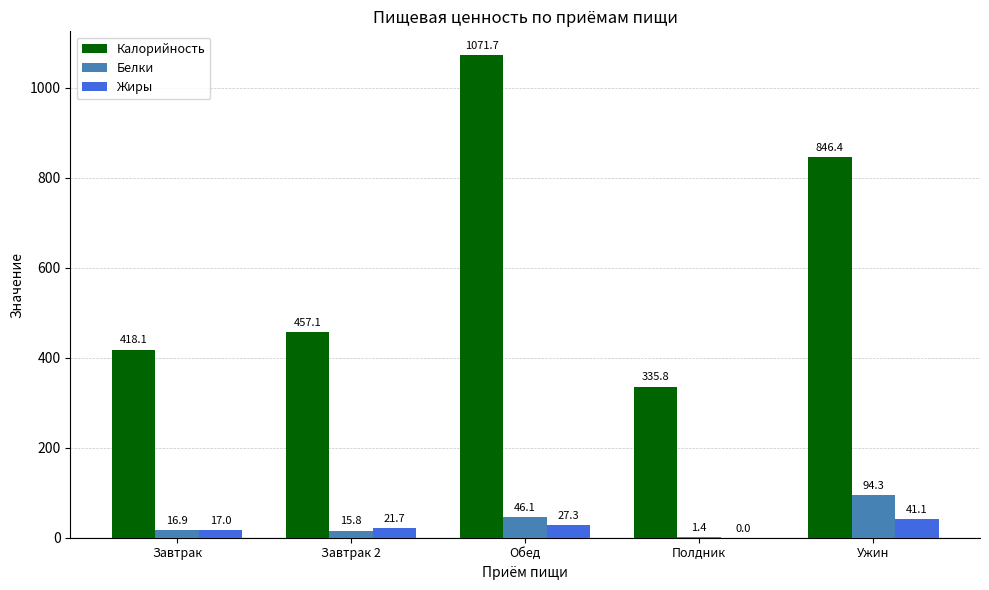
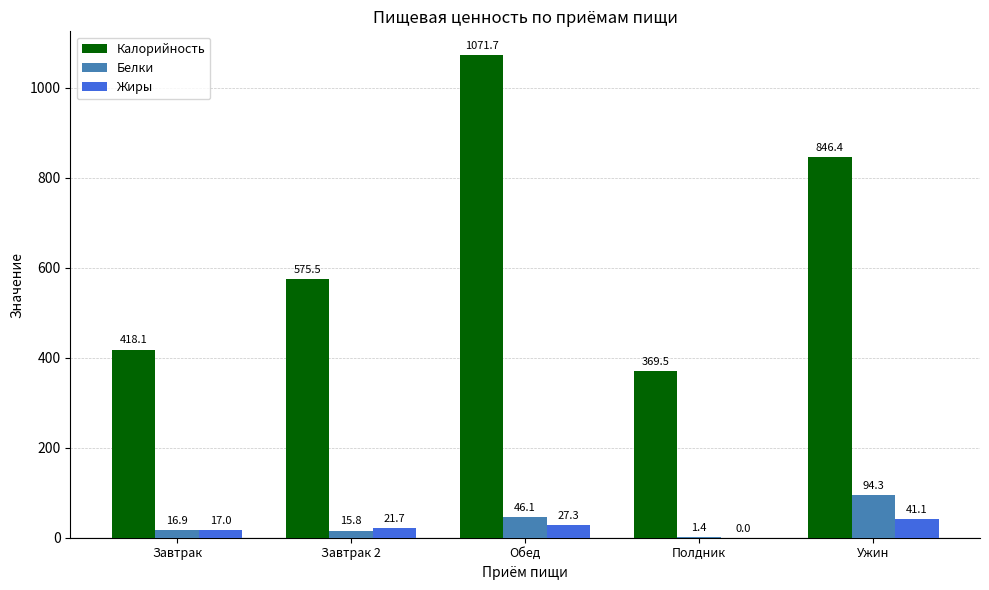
Калорийность, Завтрак 2: 457.1 -> 575.5
Калорийность, Полдник: 335.8 -> 369.5
